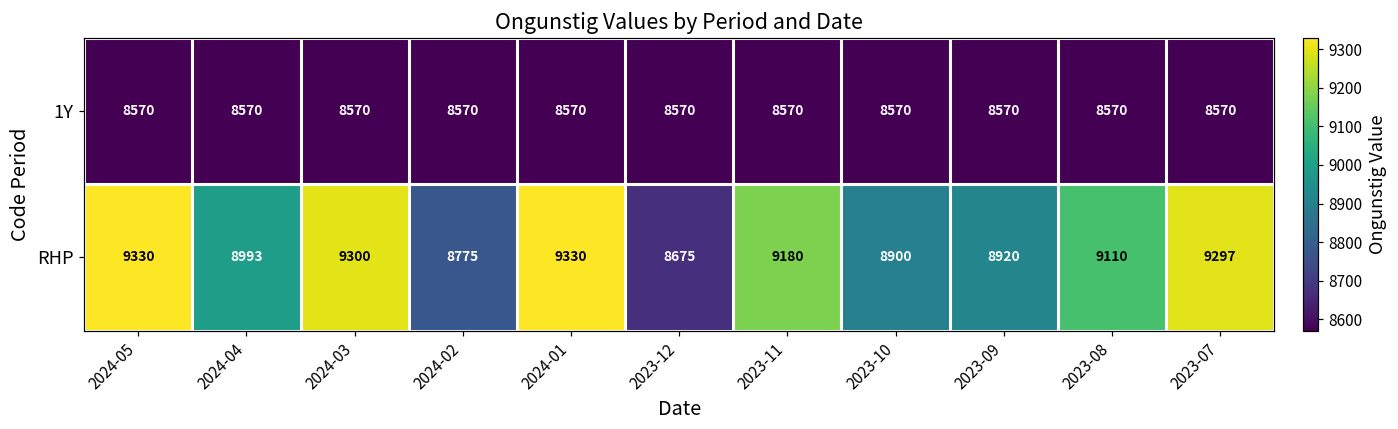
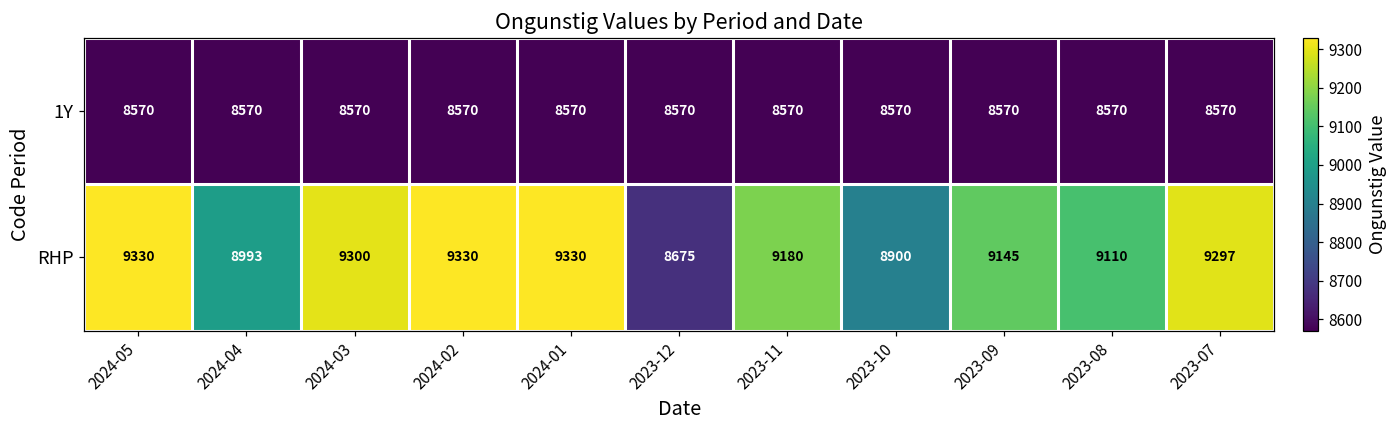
RHP, 2024-02: 8775 -> 9330
RHP, 2023-09: 8920 -> 9145
